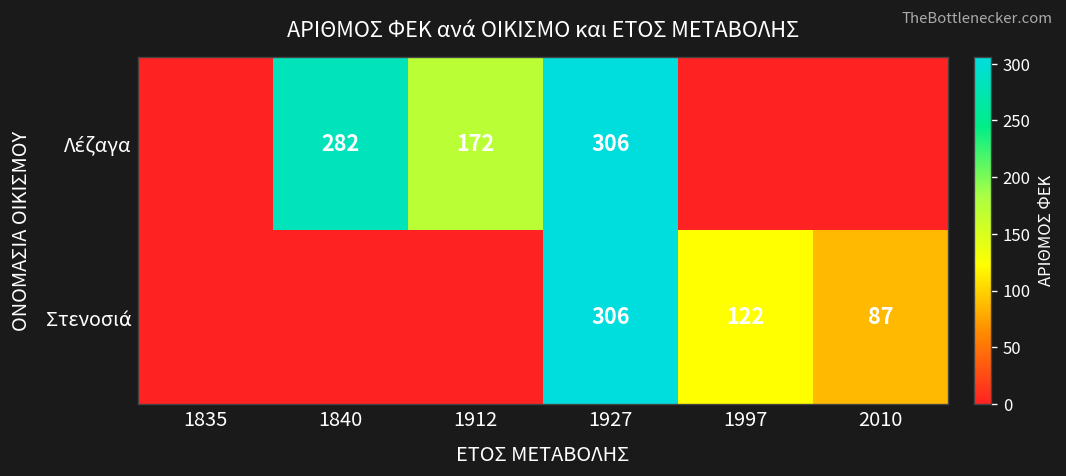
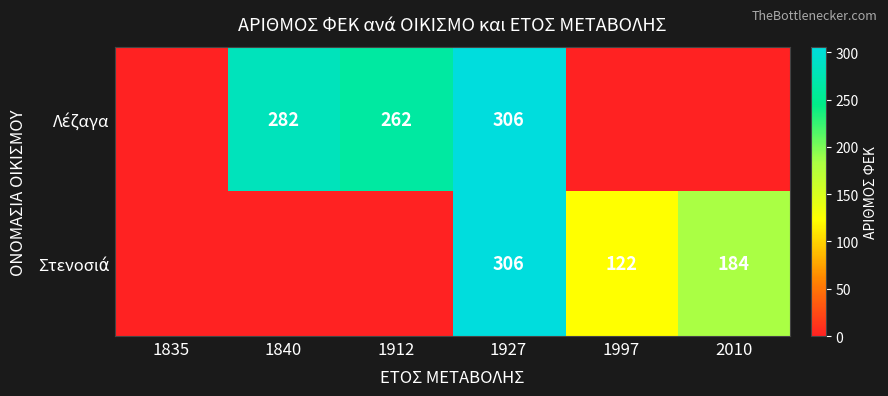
Λέζαγα, 1912: 172 -> 262
Στενοσιά, 2010: 87 -> 184
